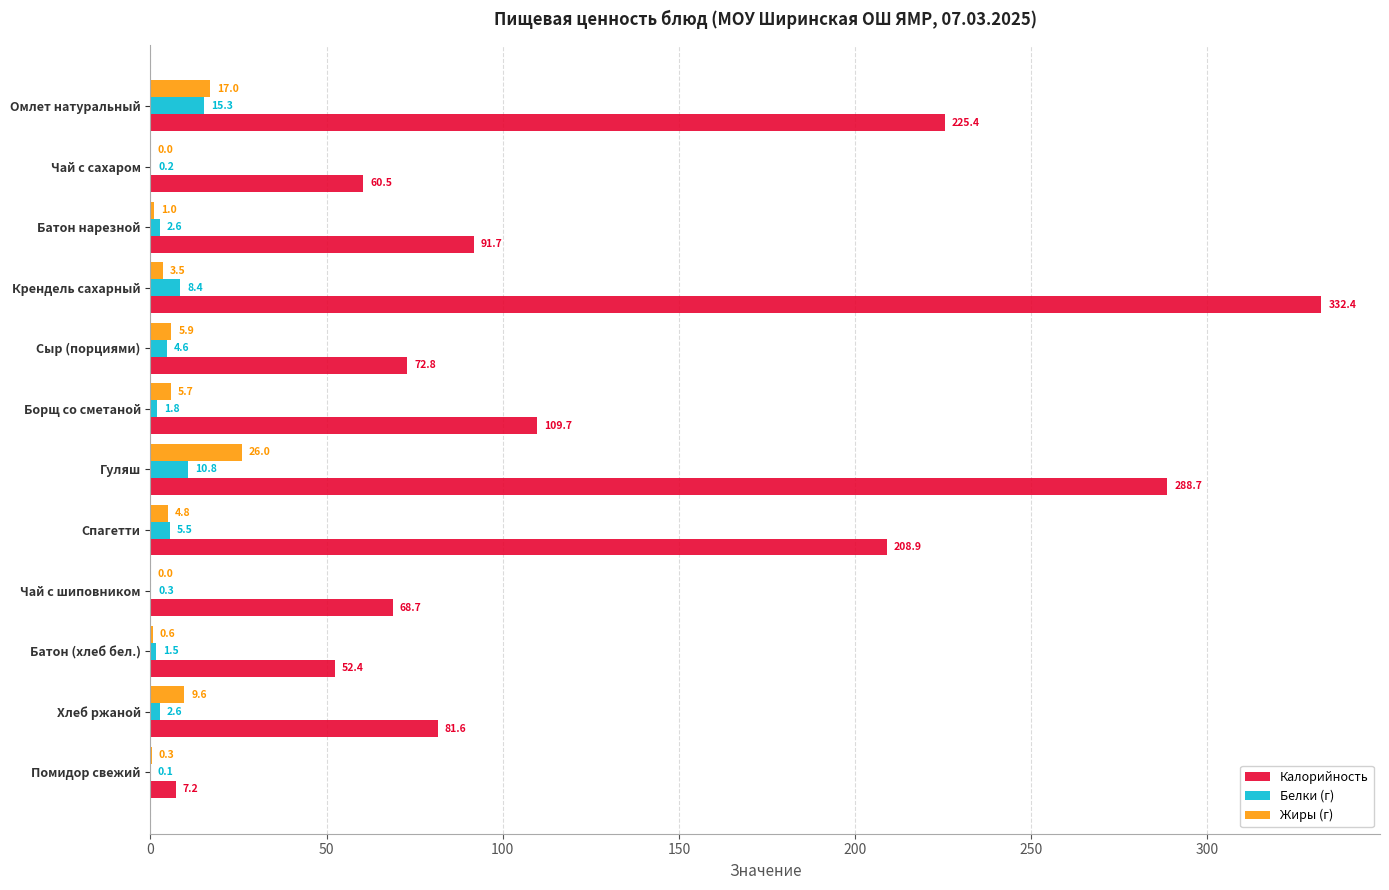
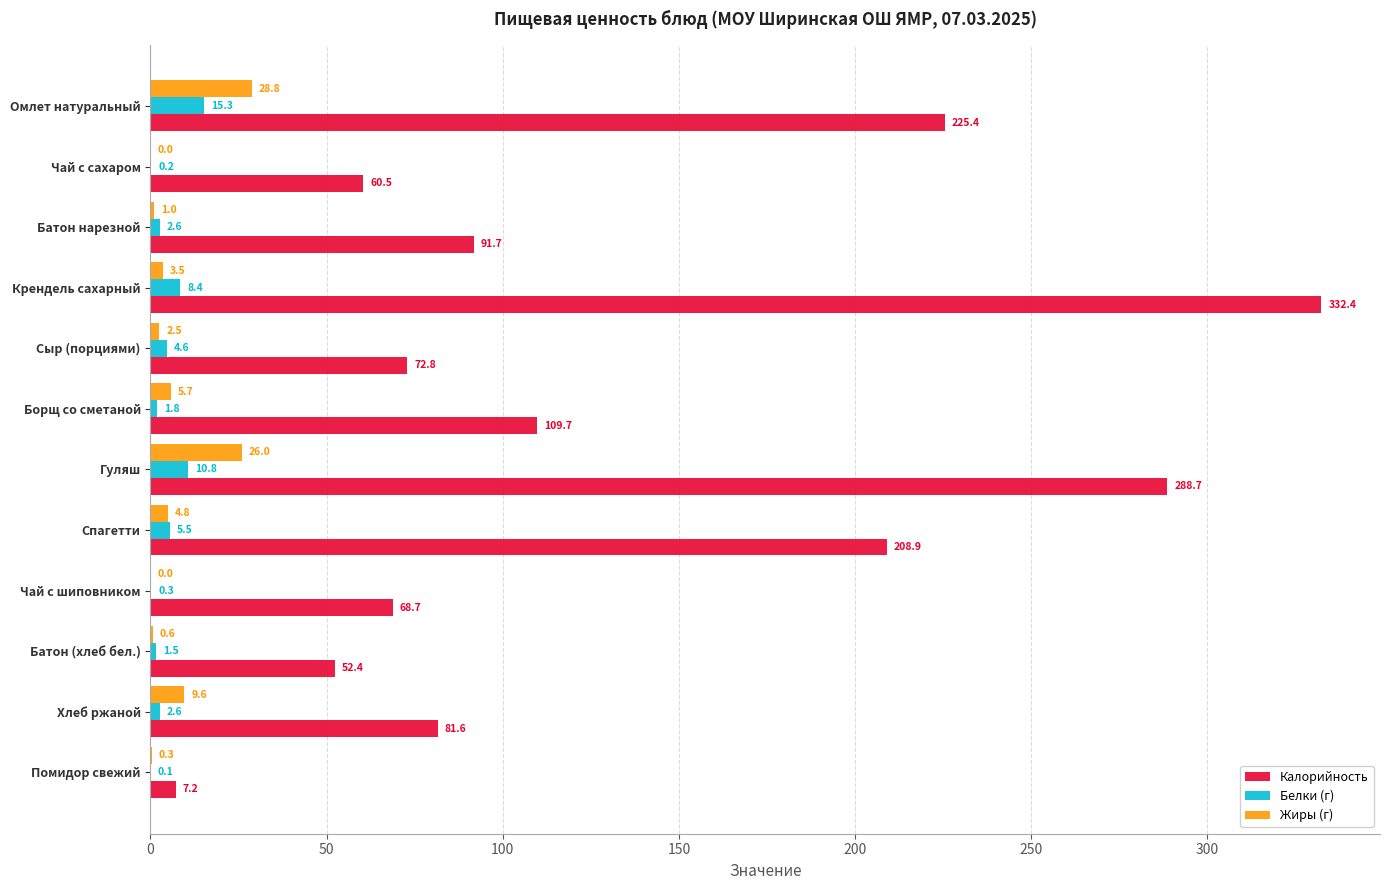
Жиры (г), Омлет натуральный: 17.0 -> 28.8
Жиры (г), Сыр (порциями): 5.9 -> 2.5
